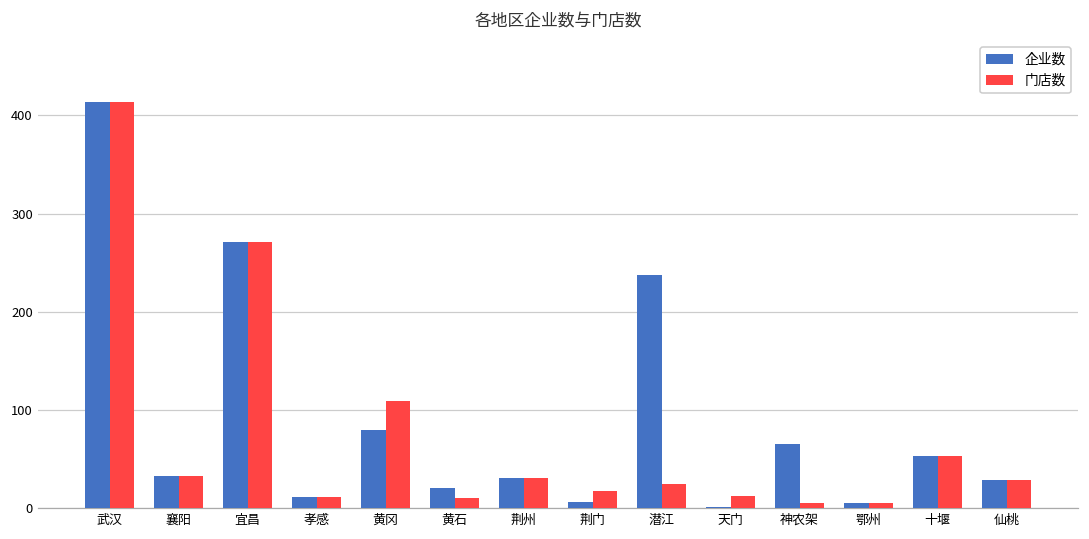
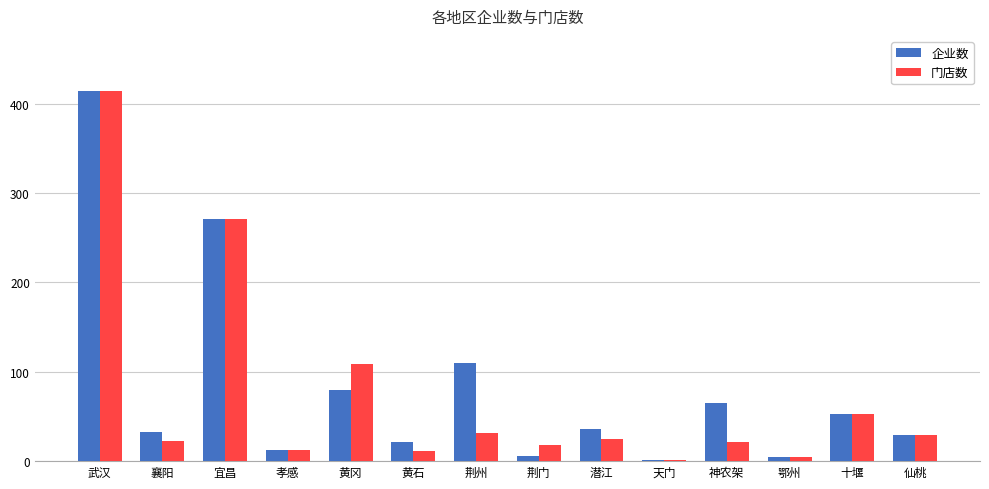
门店数, 襄阳: 30 -> 20
企业数, 荆州: 30 -> 110
企业数, 潜江: 240 -> 40
门店数, 天门: 10 -> 0
门店数, 神农架: 10 -> 20
